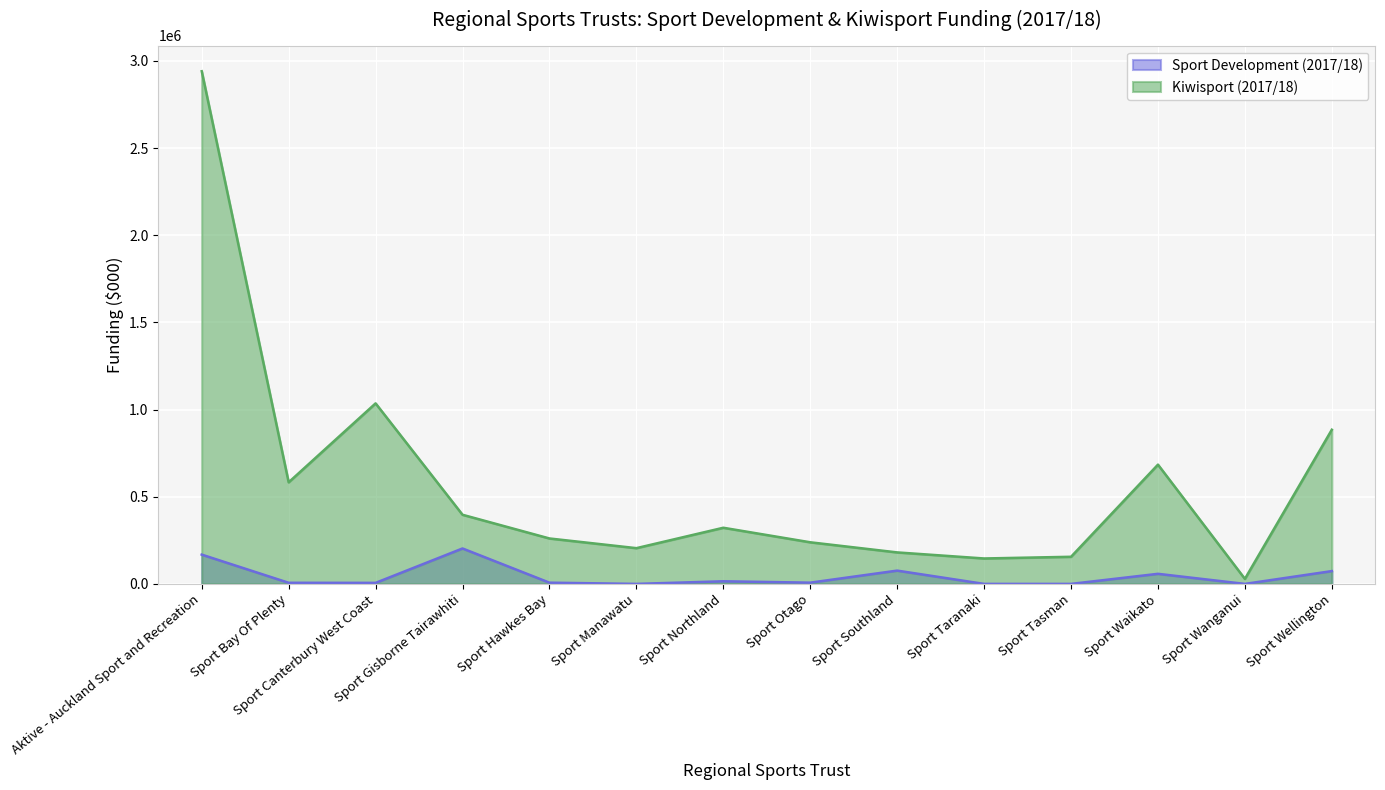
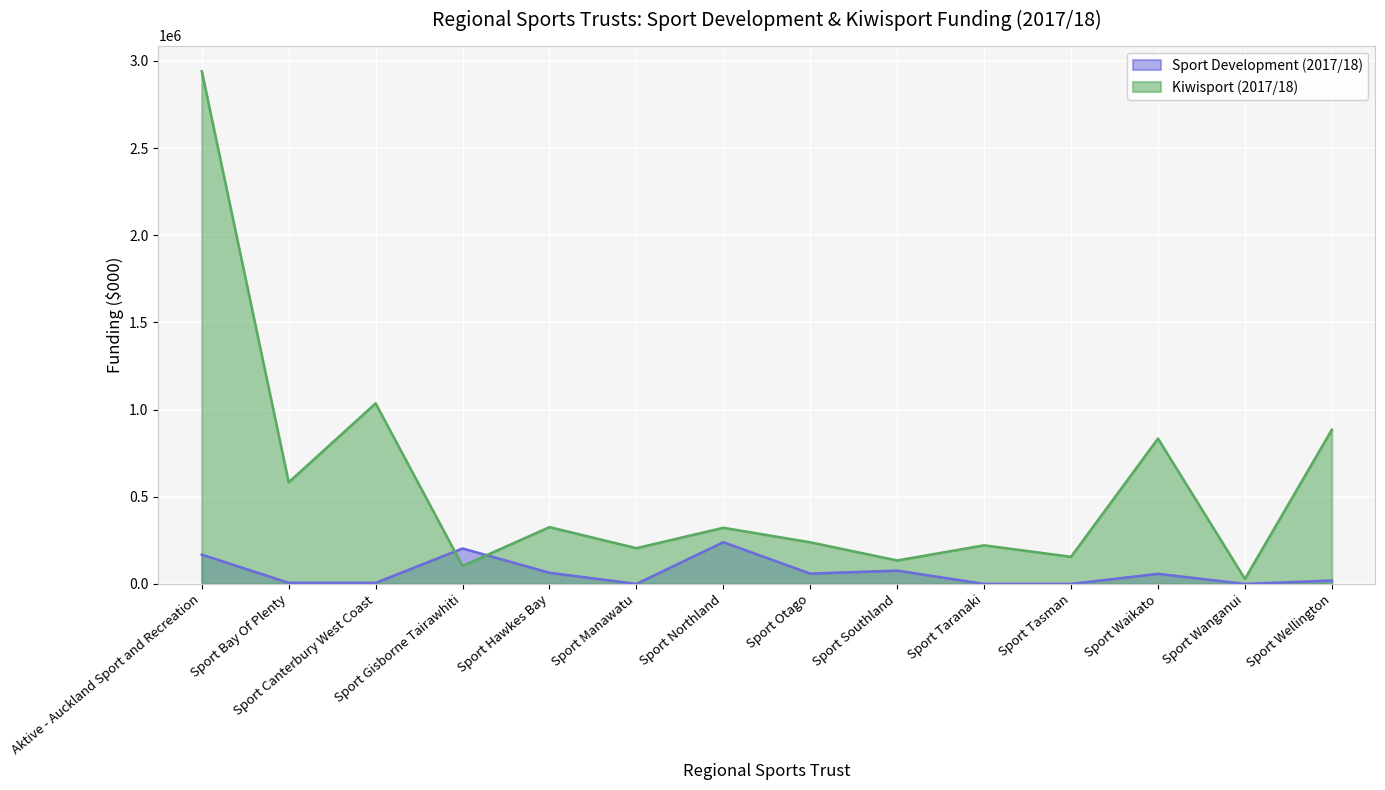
Kiwisport (2017/18), Sport Gisborne Tairawhiti: 400000 -> 100000
Sport Development (2017/18), Sport Hawkes Bay: 10000 -> 60000
Kiwisport (2017/18), Sport Hawkes Bay: 260000 -> 330000
Sport Development (2017/18), Sport Northland: 20000 -> 240000
Sport Development (2017/18), Sport Otago: 10000 -> 60000
Kiwisport (2017/18), Sport Southland: 180000 -> 130000
Kiwisport (2017/18), Sport Taranaki: 150000 -> 220000
Kiwisport (2017/18), Sport Waikato: 680000 -> 830000
Sport Development (2017/18), Sport Wellington: 70000 -> 20000
